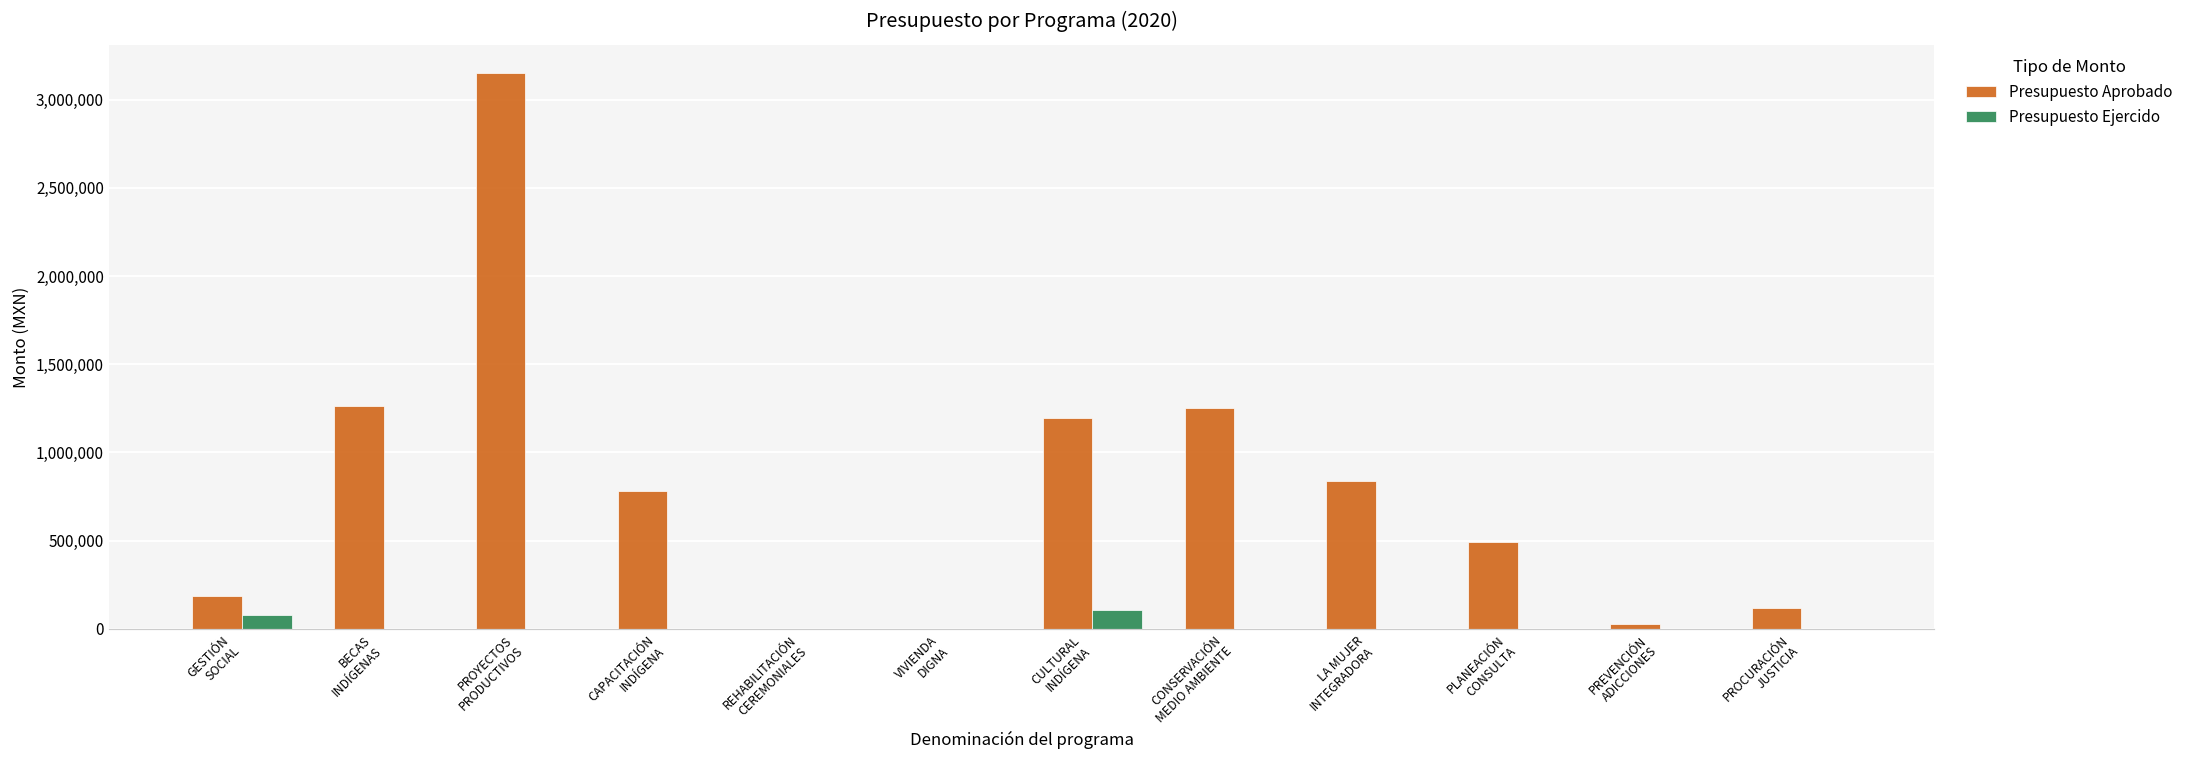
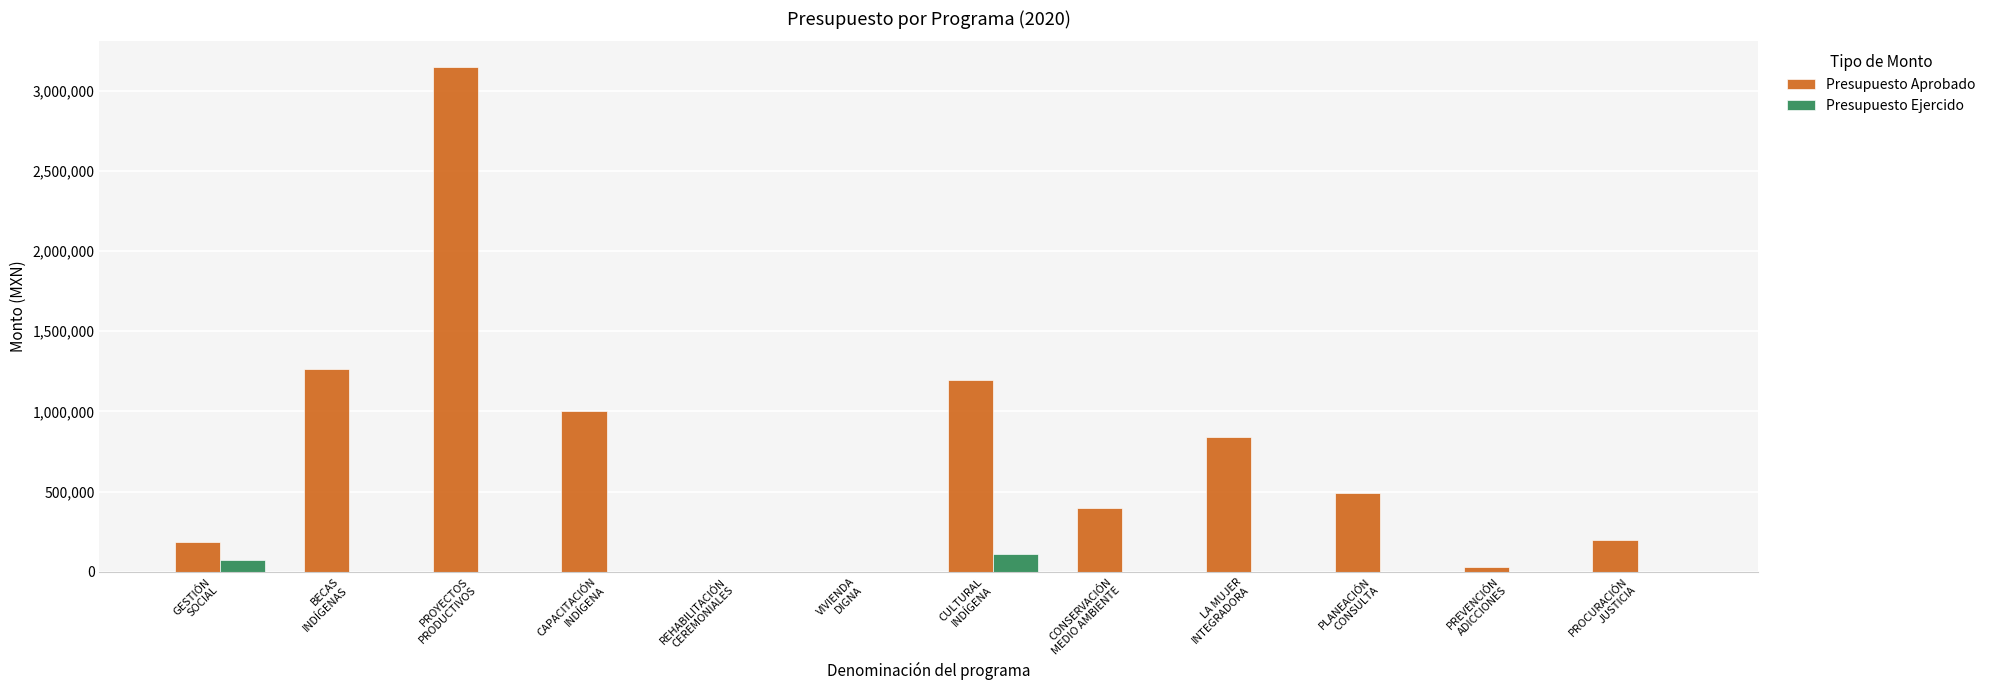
Presupuesto Aprobado, CAPACITACIÓN INDÍGENA: 780,000 -> 1,000,000
Presupuesto Aprobado, CONSERVACIÓN MEDIO AMBIENTE: 1,250,000 -> 400,000
Presupuesto Aprobado, PROCURACIÓN JUSTICIA: 120,000 -> 200,000
